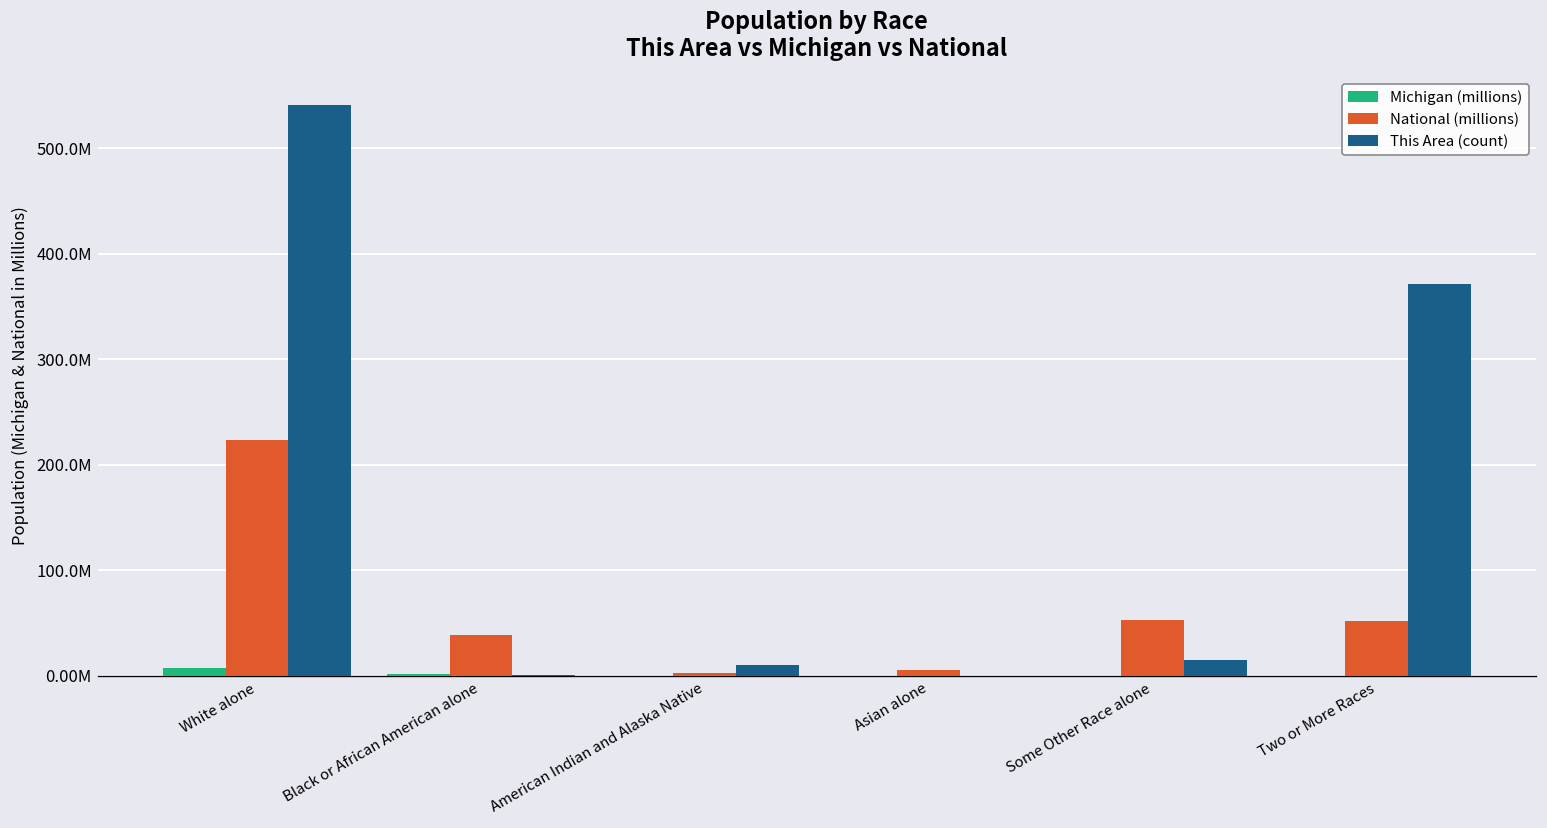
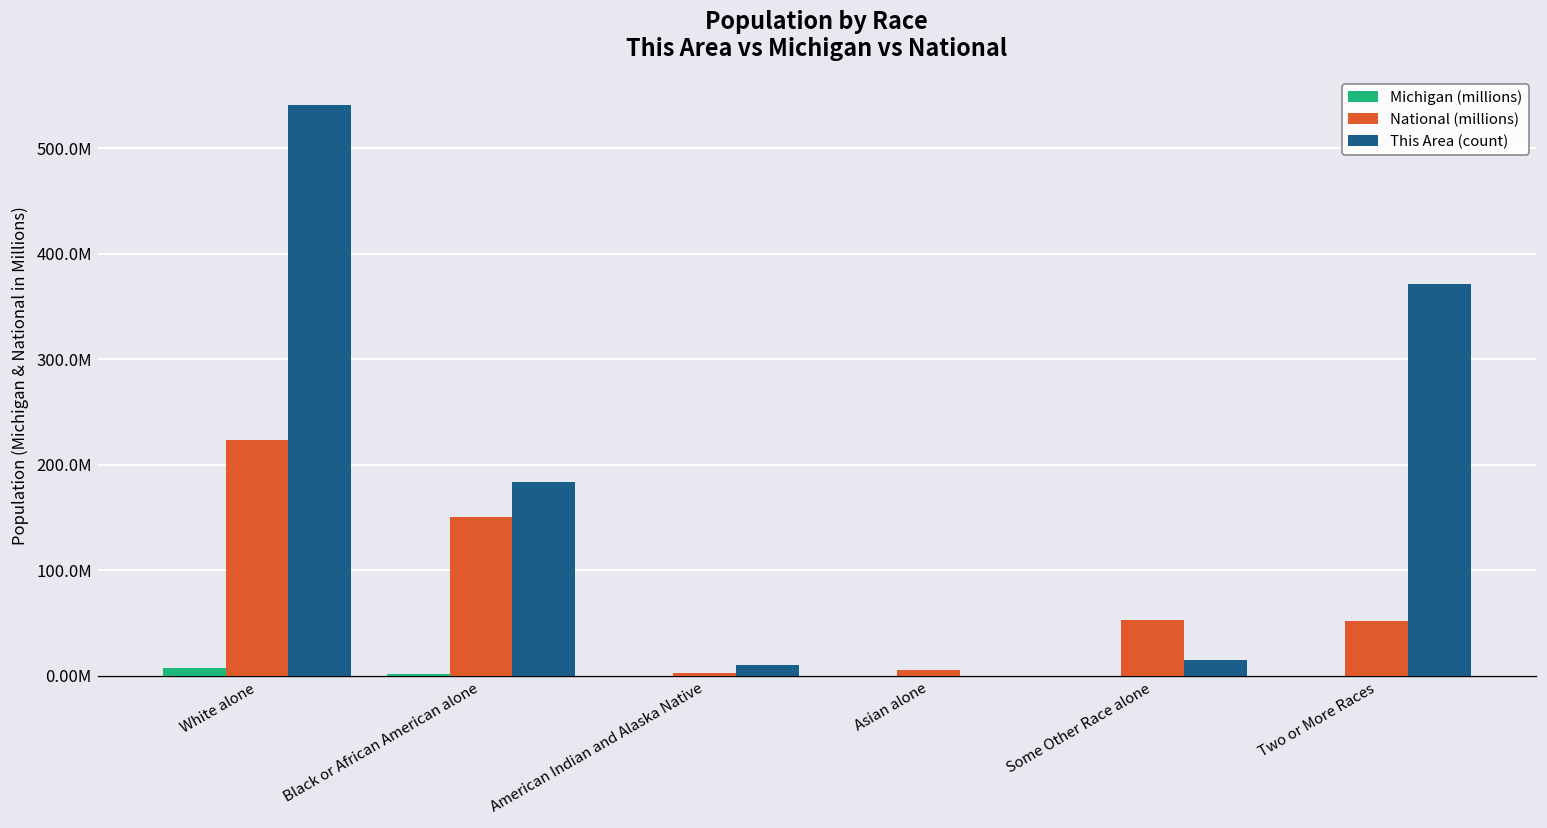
National (millions), Black or African American alone: 40000000 -> 150000000
This Area (count), Black or African American alone: 0 -> 180000000
